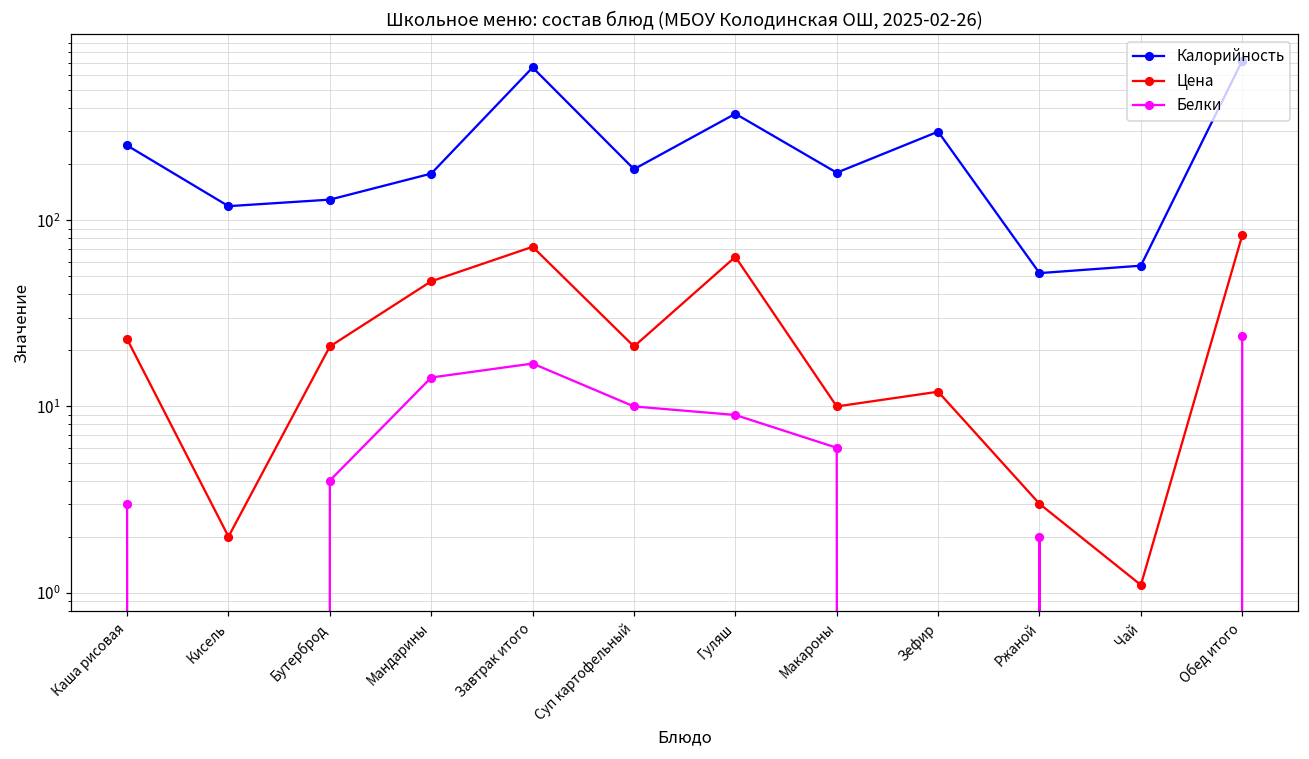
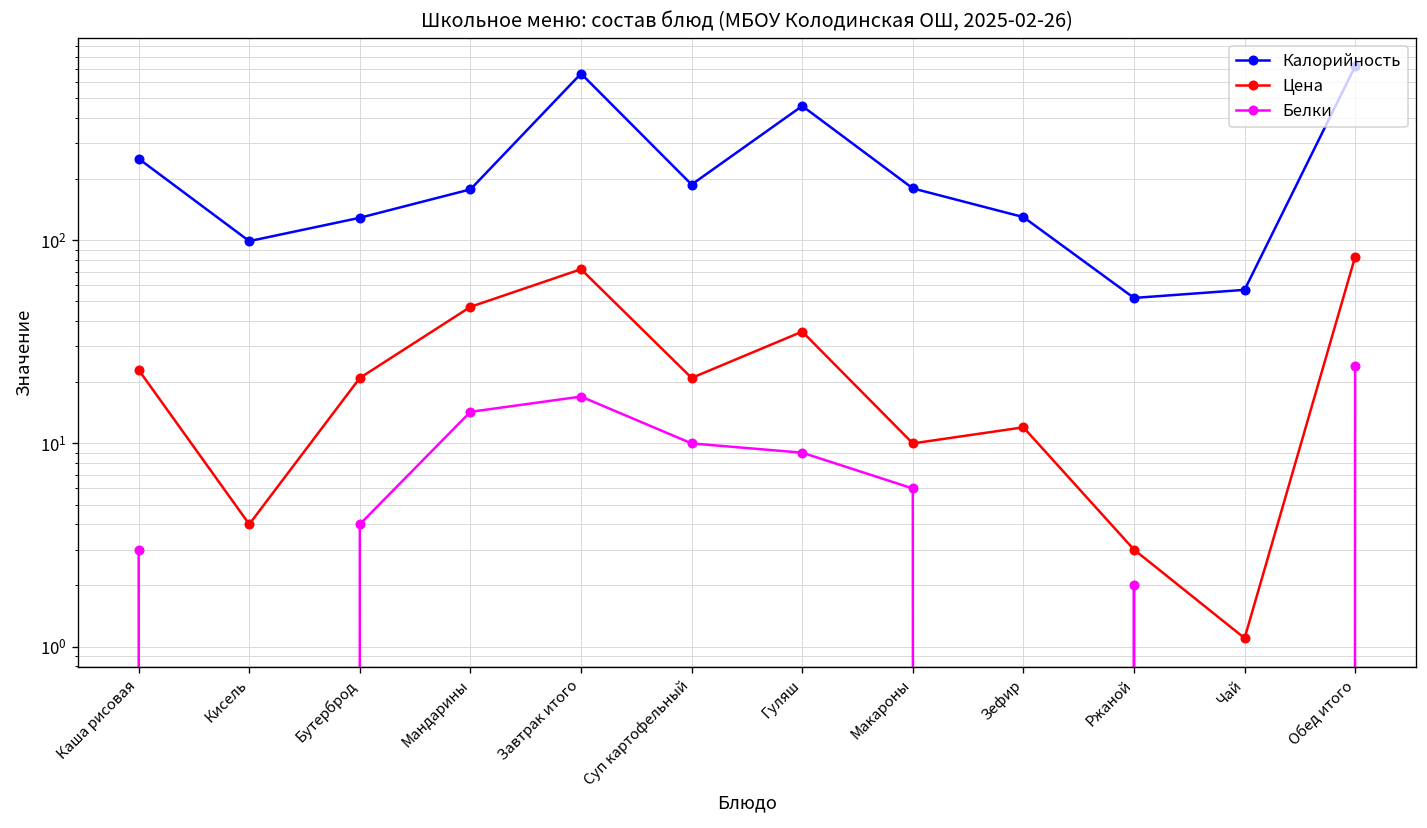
Калорийность, Кисель: 120 -> 100
Цена, Кисель: 2 -> 4
Калорийность, Гуляш: 370 -> 460
Цена, Гуляш: 64 -> 36
Калорийность, Зефир: 300 -> 130
